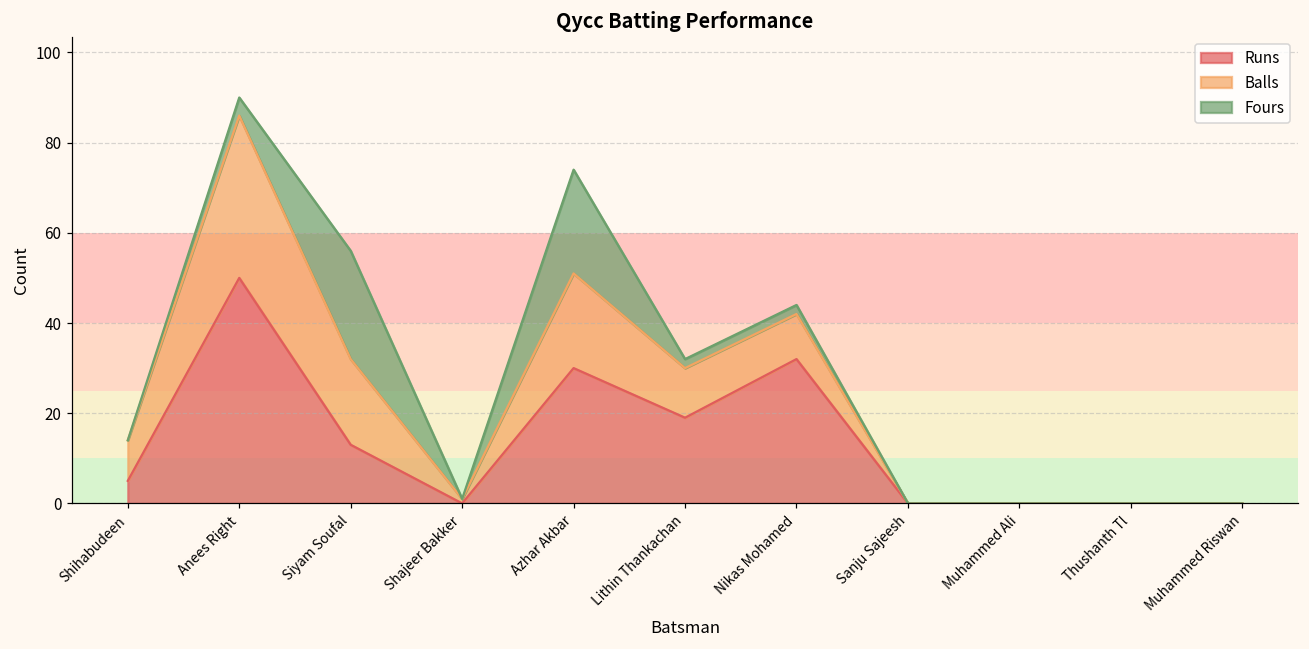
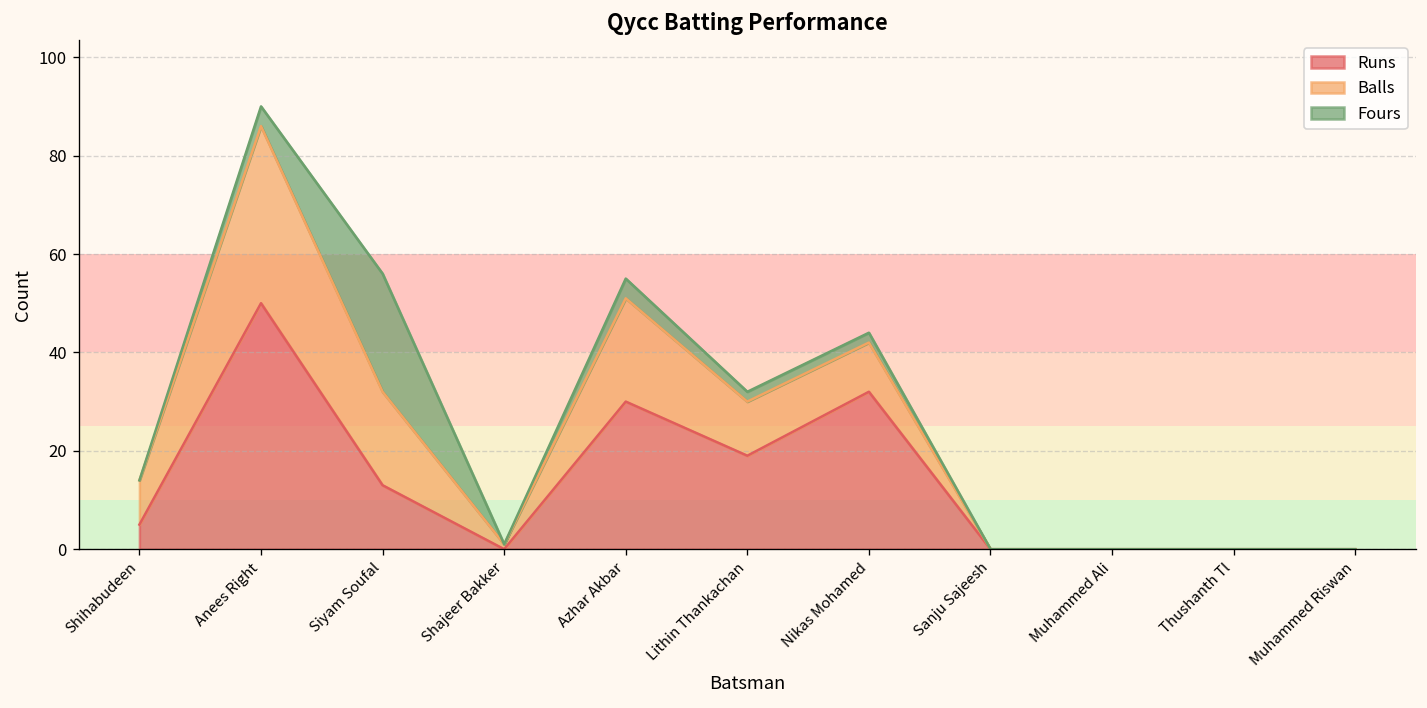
Fours, Azhar Akbar: 23 -> 4
